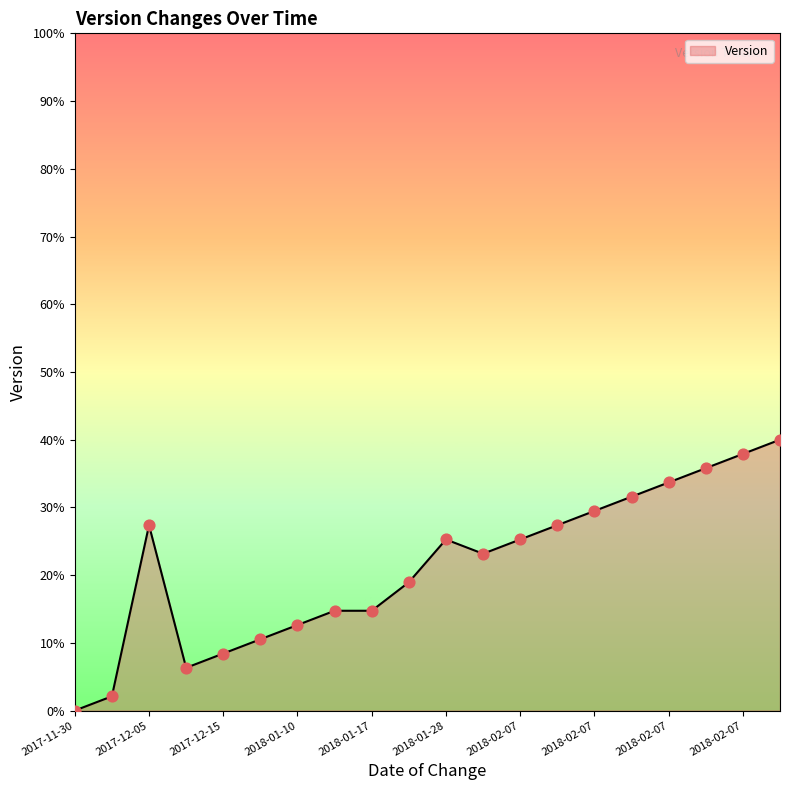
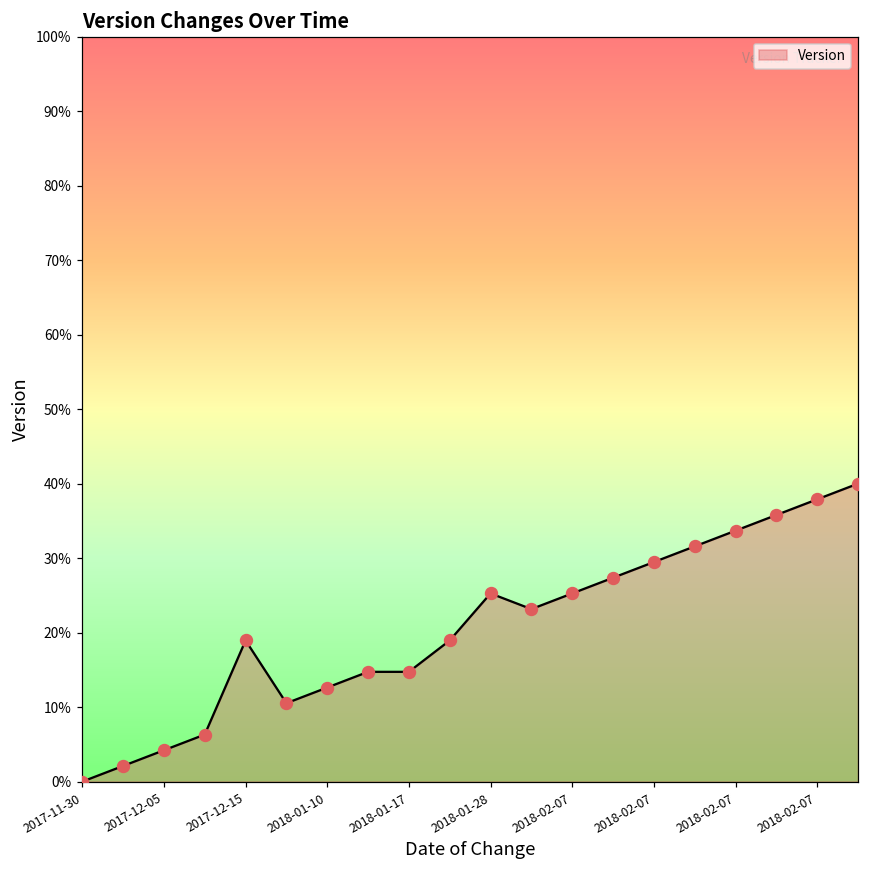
2017-12-05: 27% -> 4%
2017-12-15: 8% -> 19%
